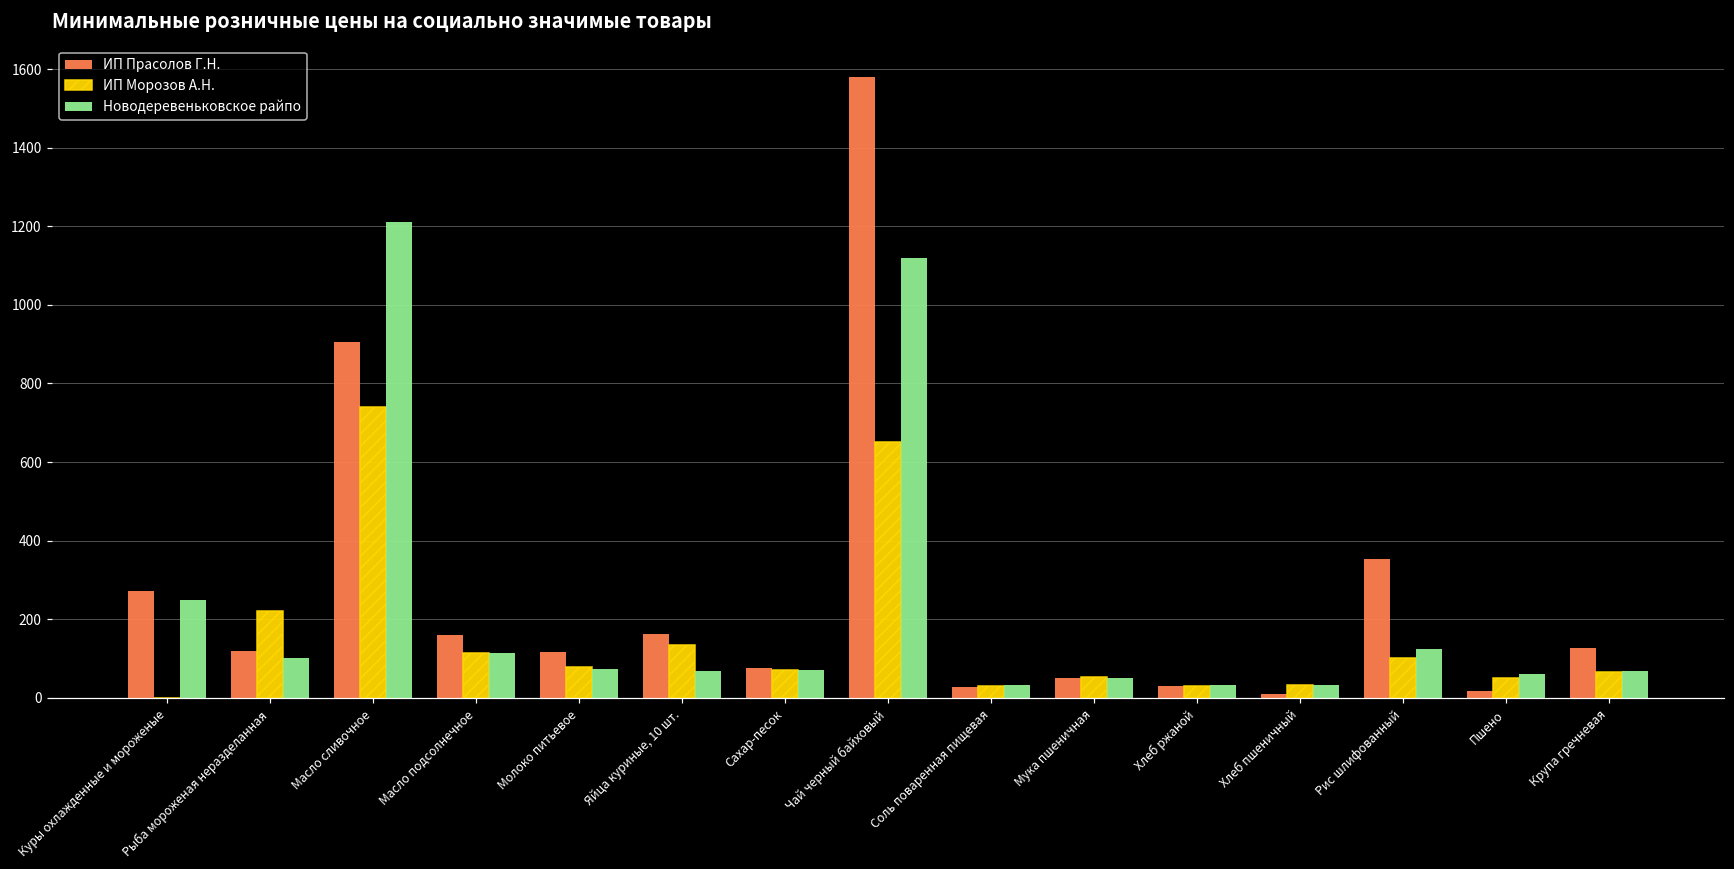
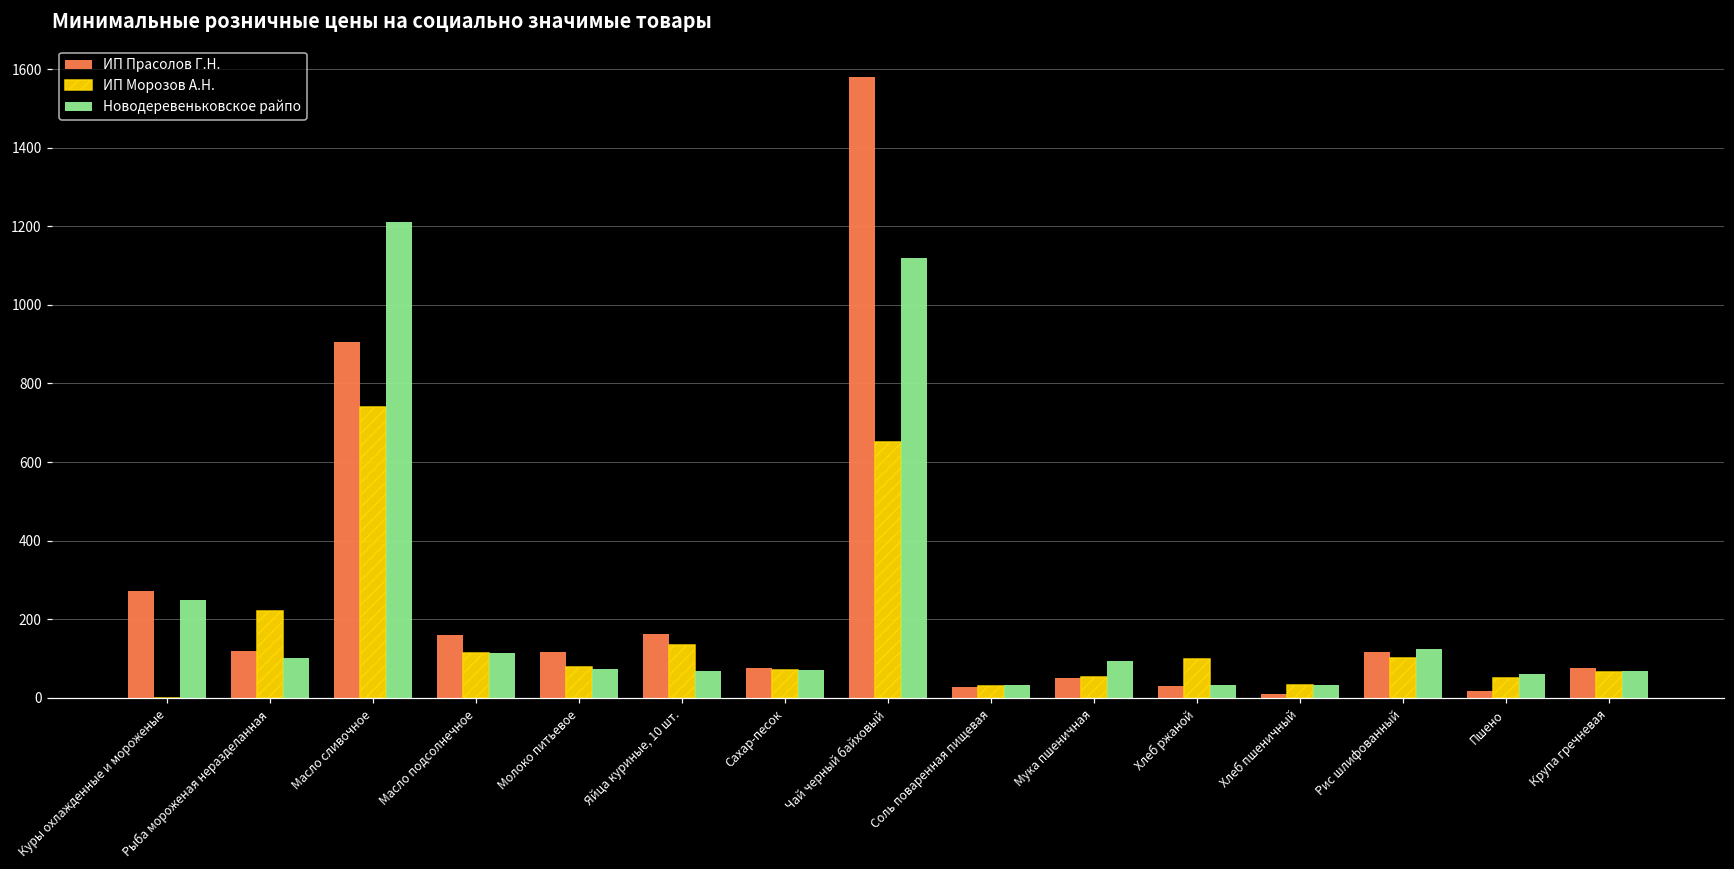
Новодеревеньковское райпо, Мука пшеничная: 50 -> 100
ИП Морозов А.Н., Хлеб ржаной: 30 -> 100
ИП Прасолов Г.Н., Рис шлифованный: 350 -> 120
ИП Прасолов Г.Н., Крупа гречневая: 130 -> 80
